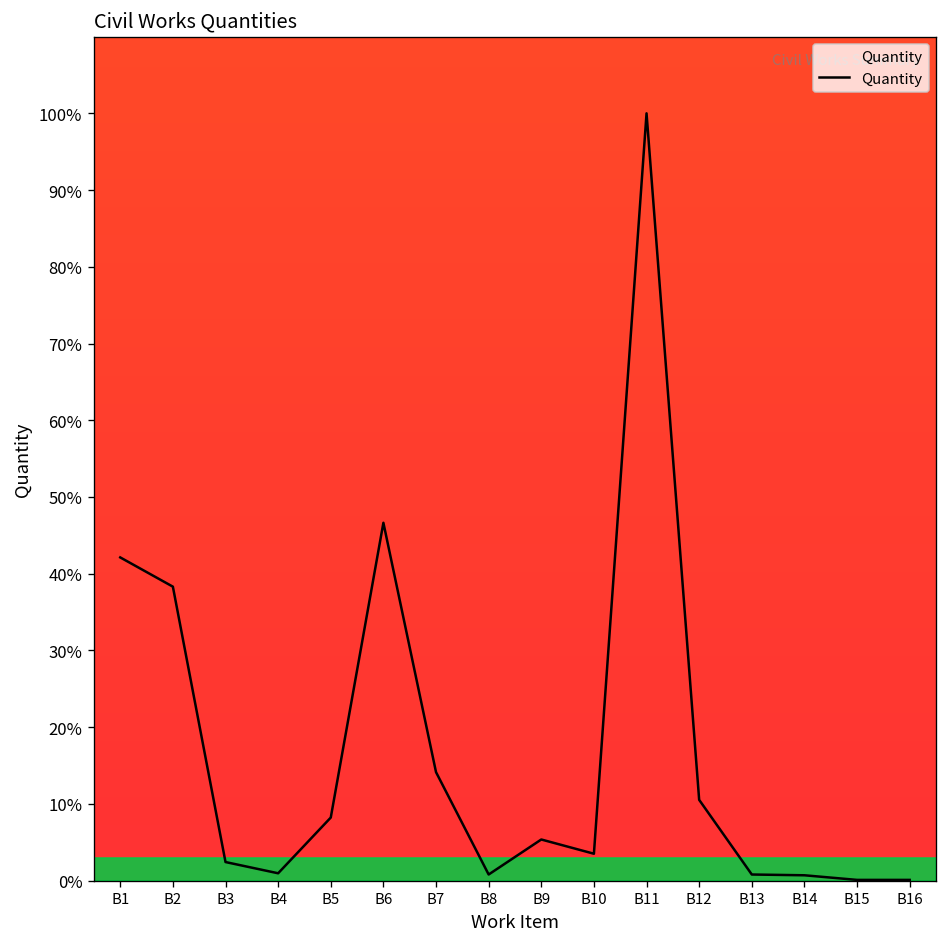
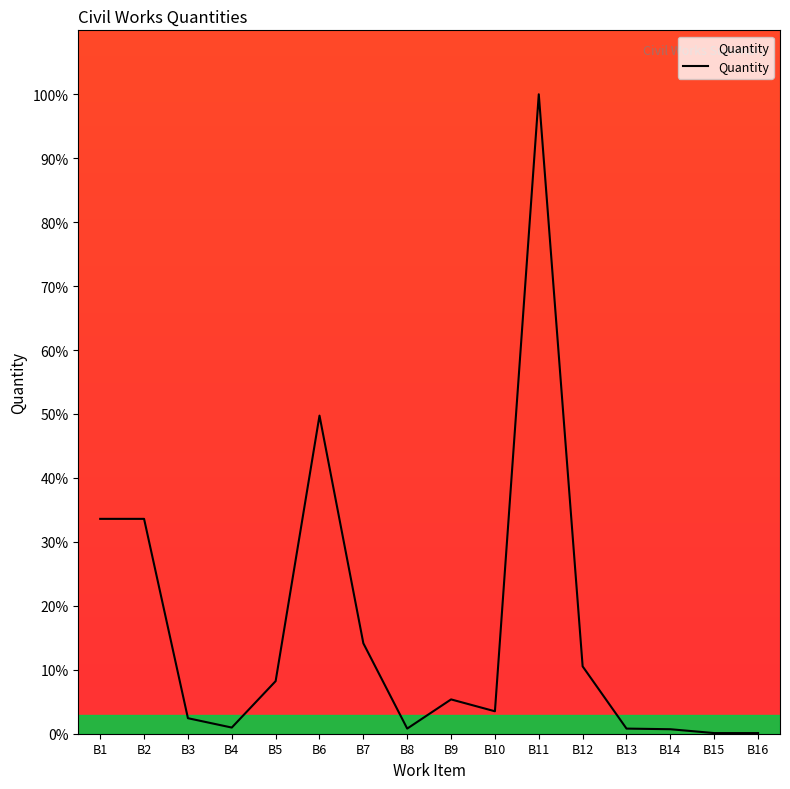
B1: 42% -> 34%
B2: 38% -> 34%
B6: 47% -> 50%
